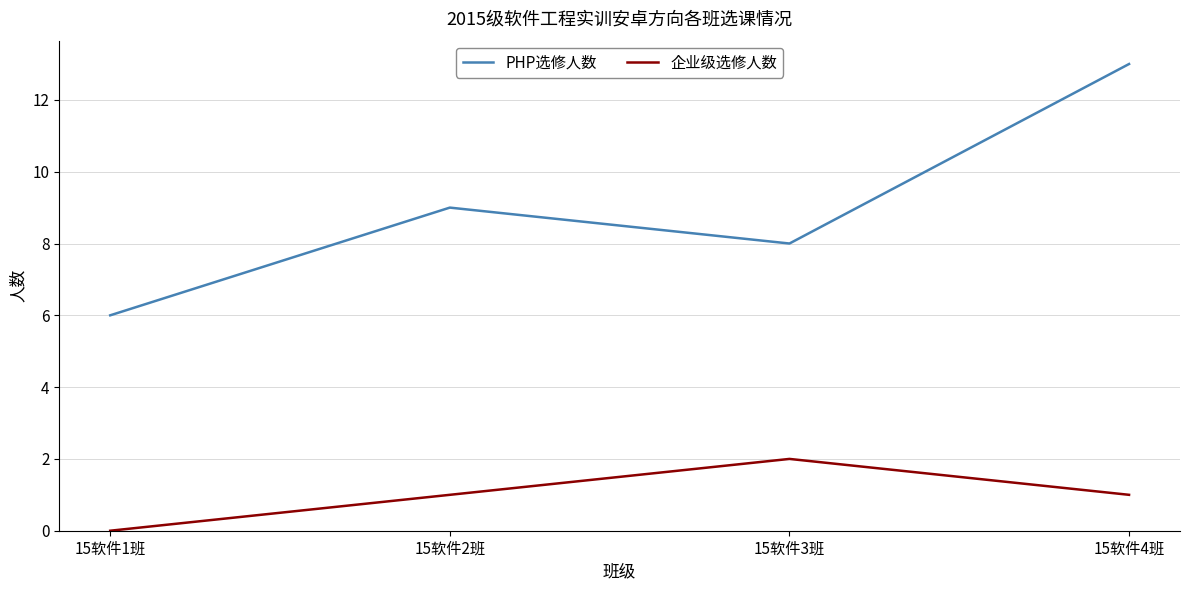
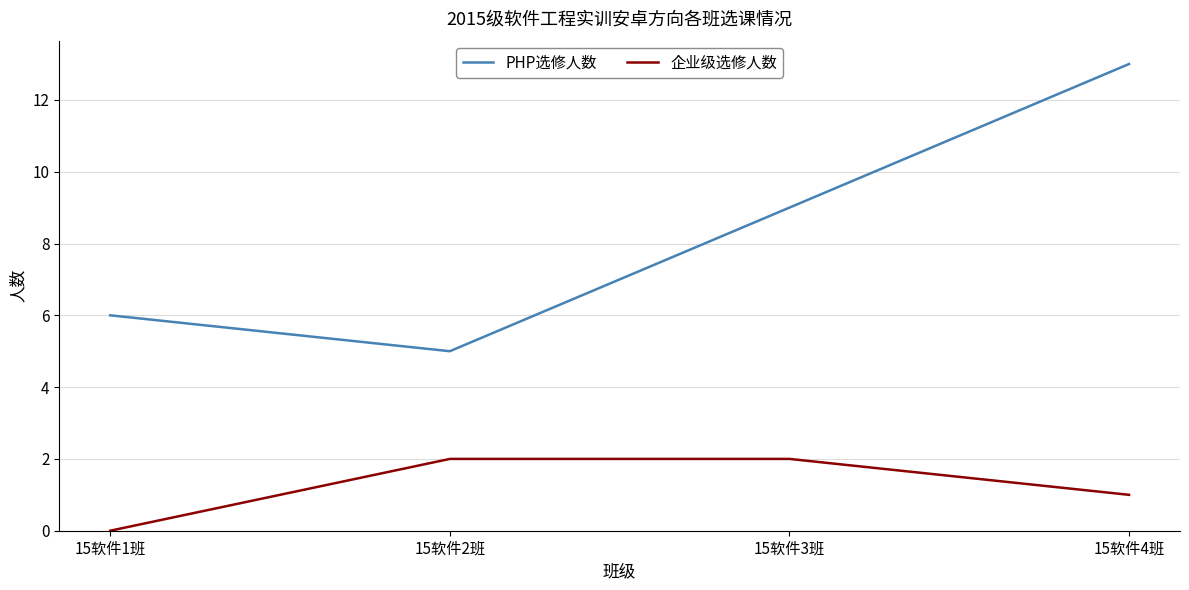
PHP选修人数, 15软件2班: 9 -> 5
企业级选修人数, 15软件2班: 1 -> 2
PHP选修人数, 15软件3班: 8 -> 9
